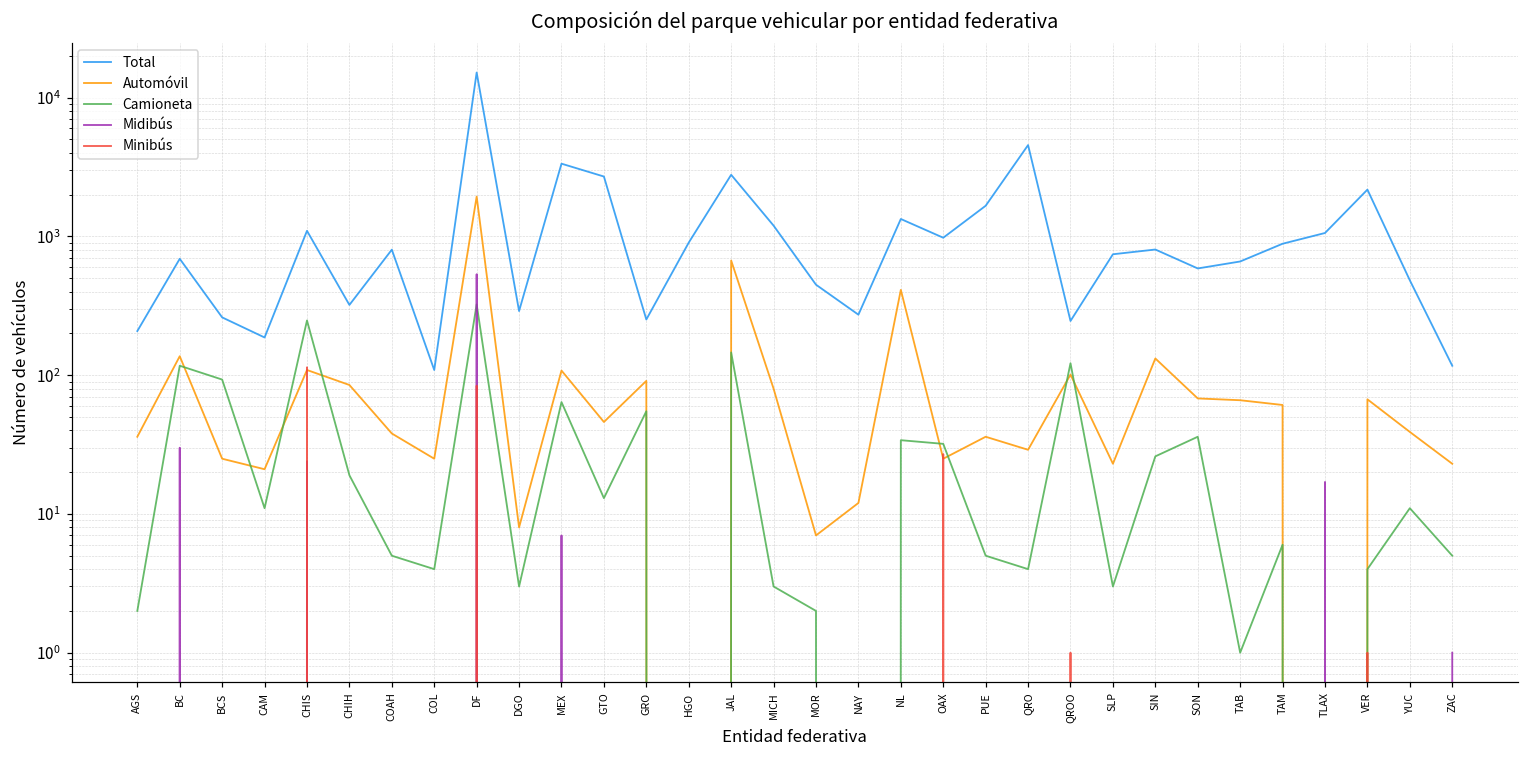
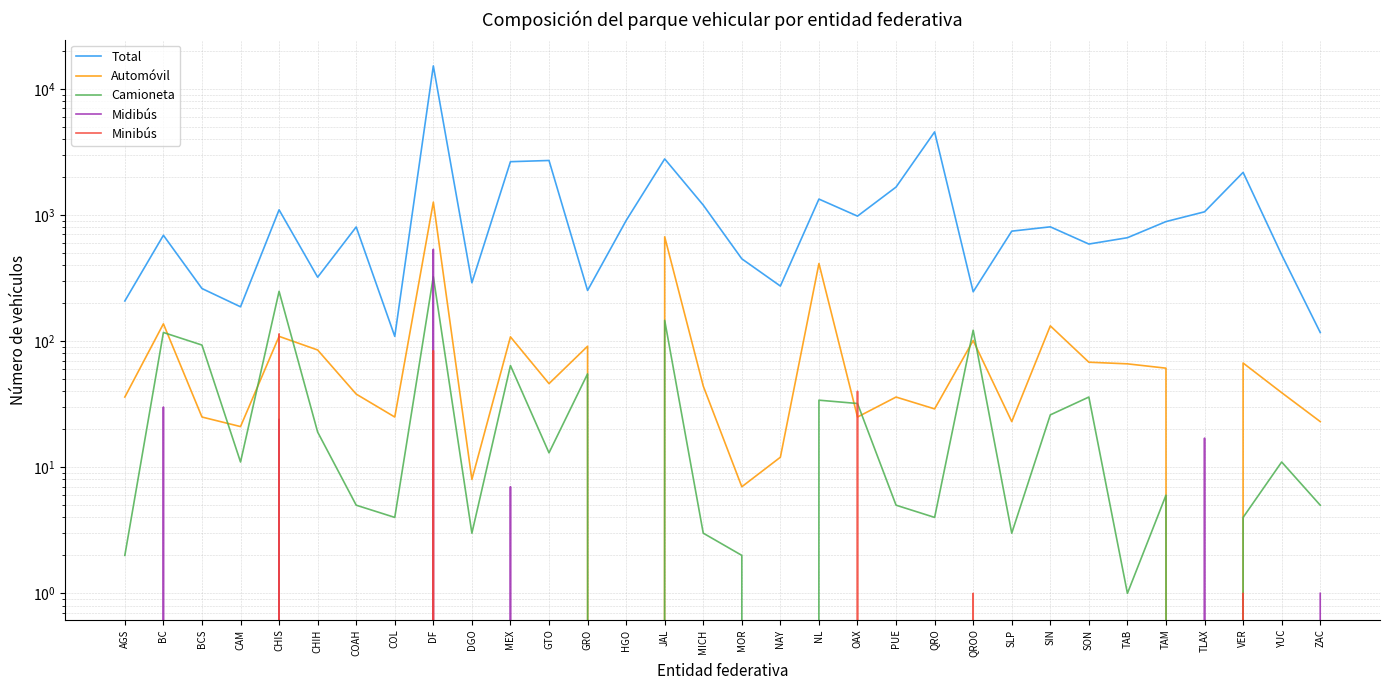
Automóvil, DF: 1900 -> 1300
Total, MEX: 3300 -> 2600
Automóvil, MICH: 80 -> 44
Minibús, OAX: 27 -> 40
